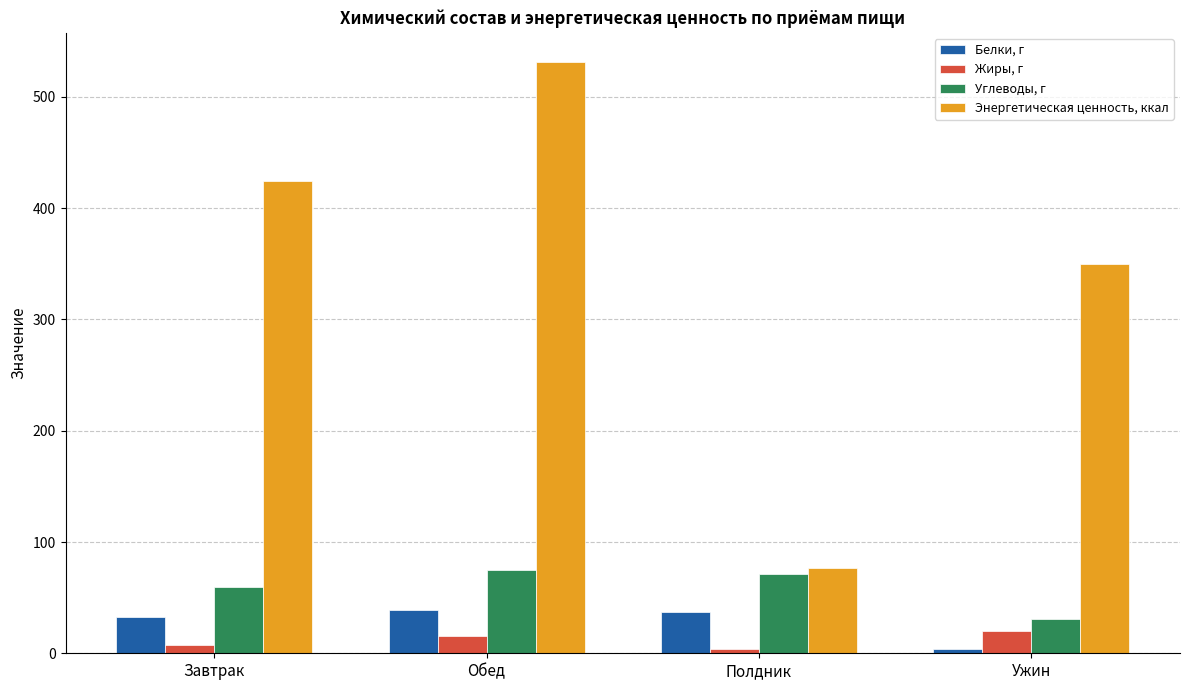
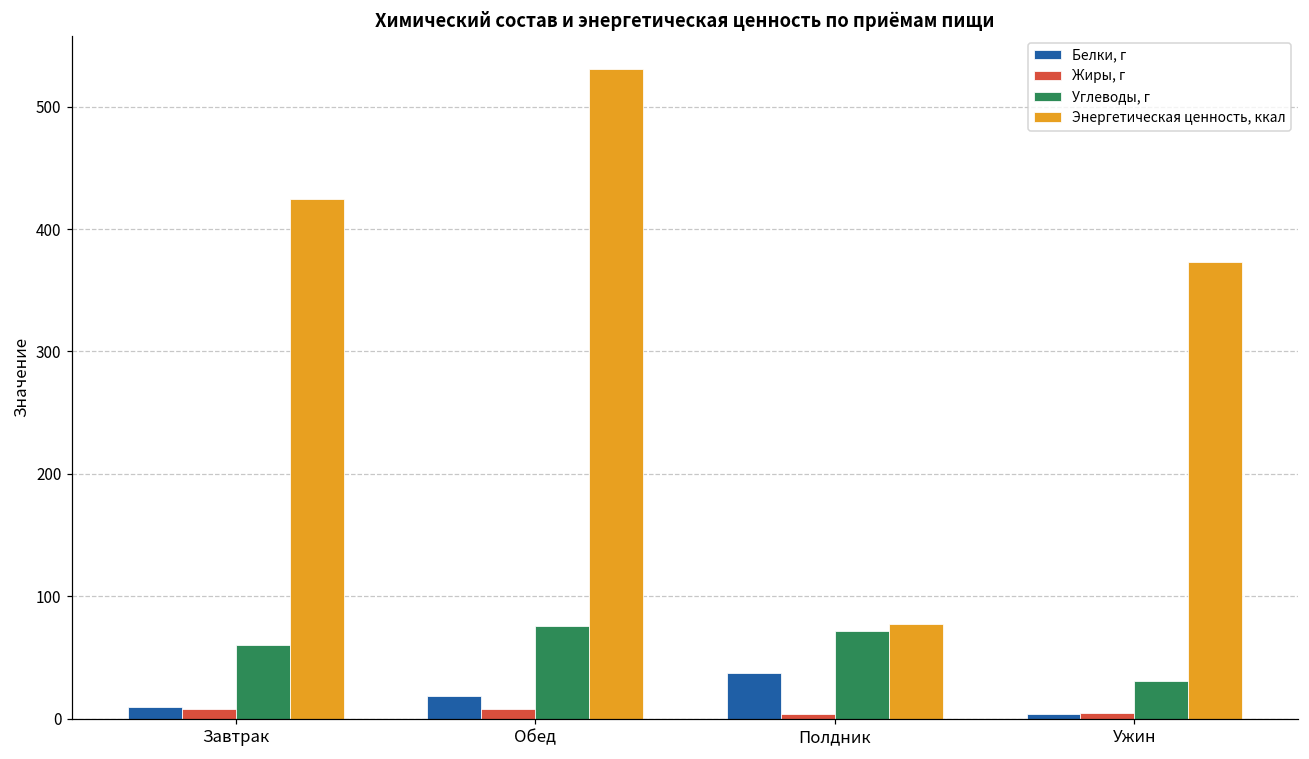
Белки, г, Завтрак: 32 -> 9
Белки, г, Обед: 39 -> 19
Жиры, г, Обед: 16 -> 8
Жиры, г, Ужин: 20 -> 5
Энергетическая ценность, ккал, Ужин: 350 -> 373
